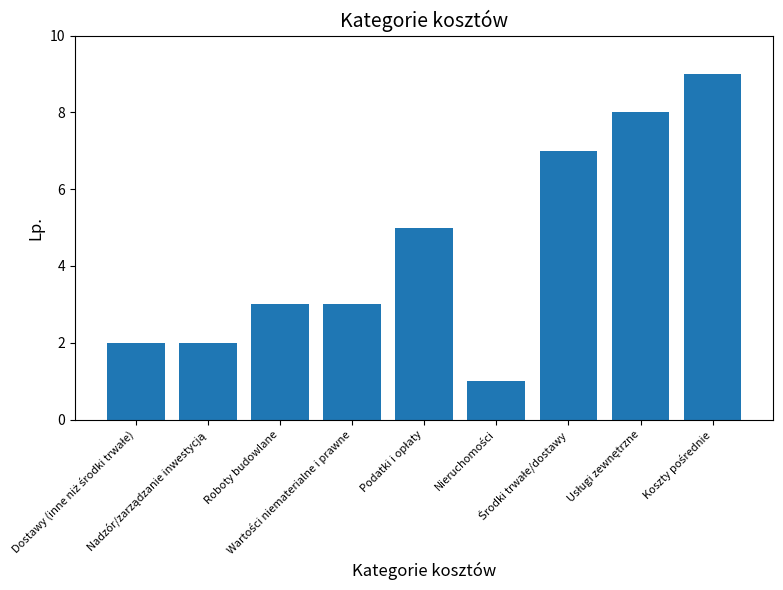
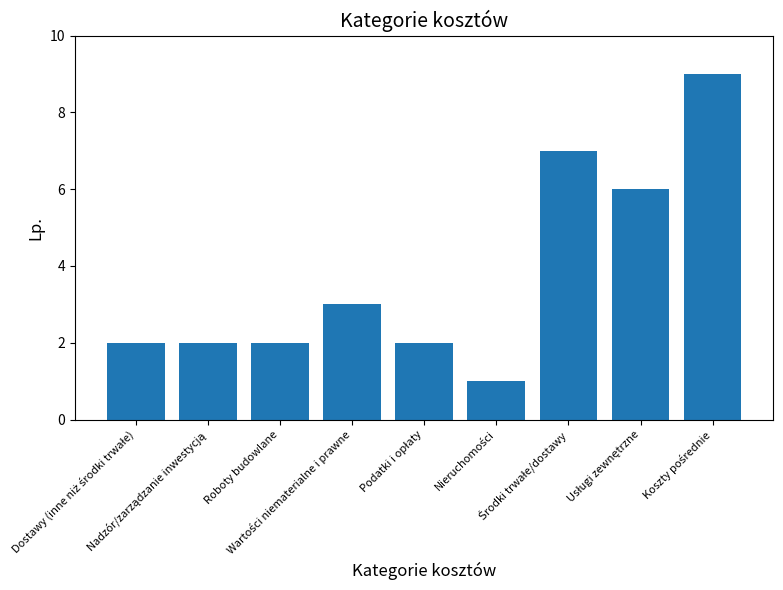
Roboty budowlane: 3 -> 2
Podatki i opłaty: 5 -> 2
Usługi zewnętrzne: 8 -> 6
